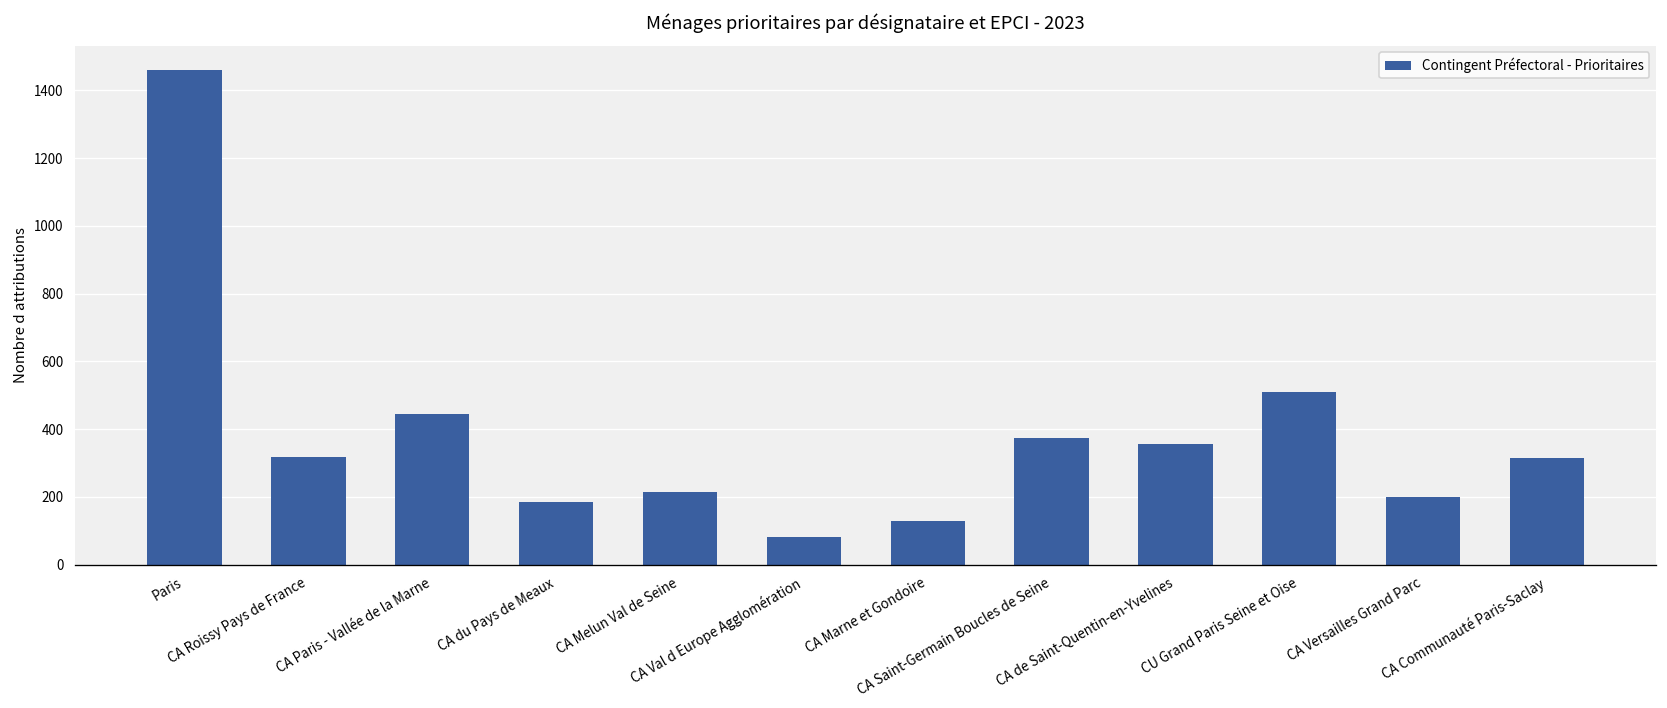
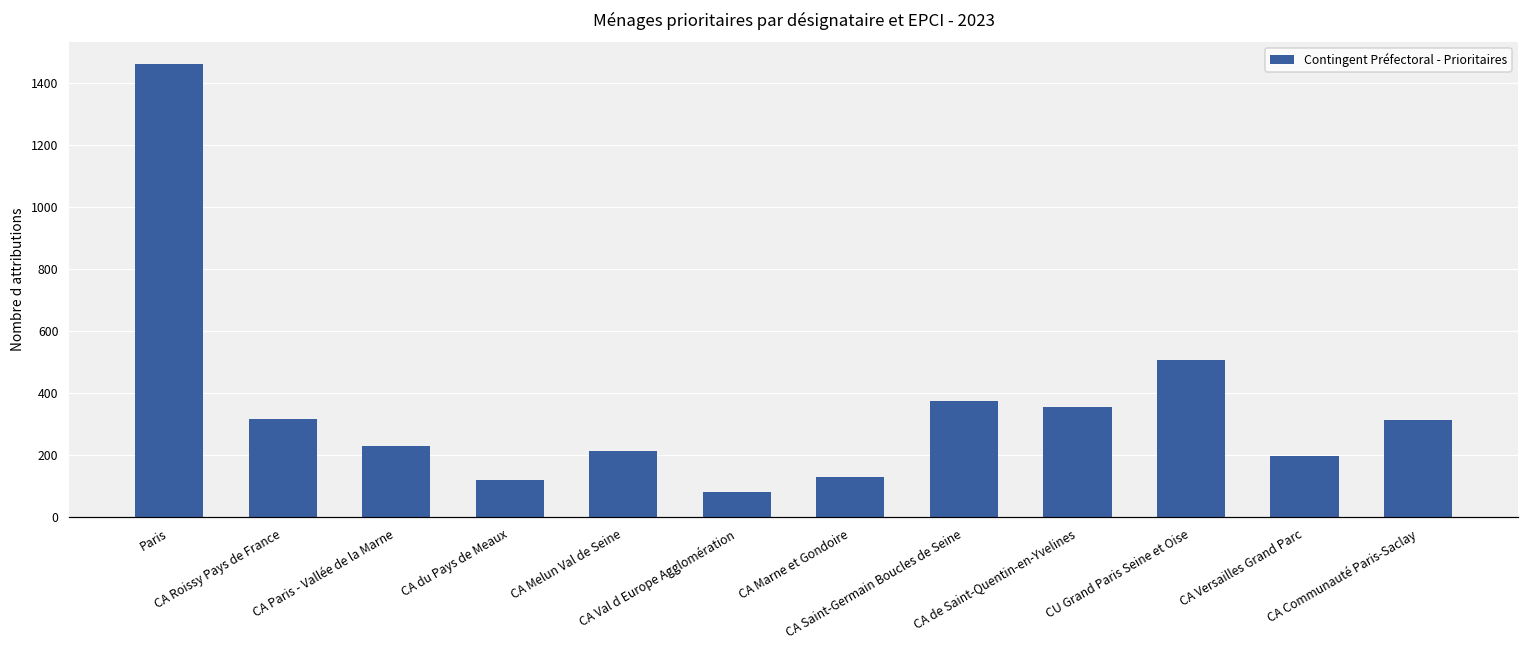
CA Paris - Vallée de la Marne: 440 -> 230
CA du Pays de Meaux: 180 -> 120
